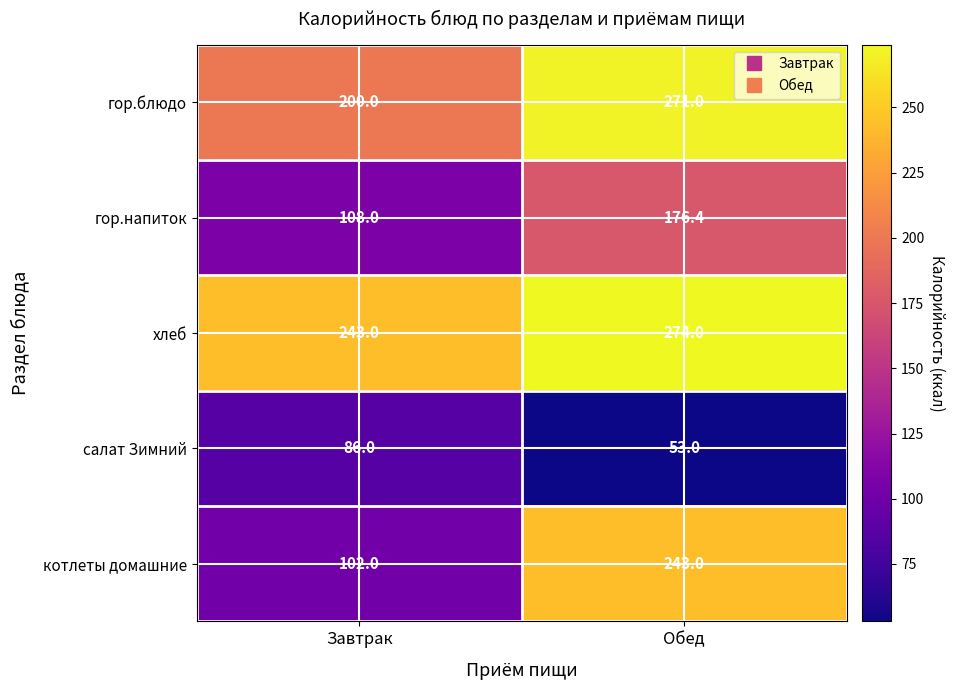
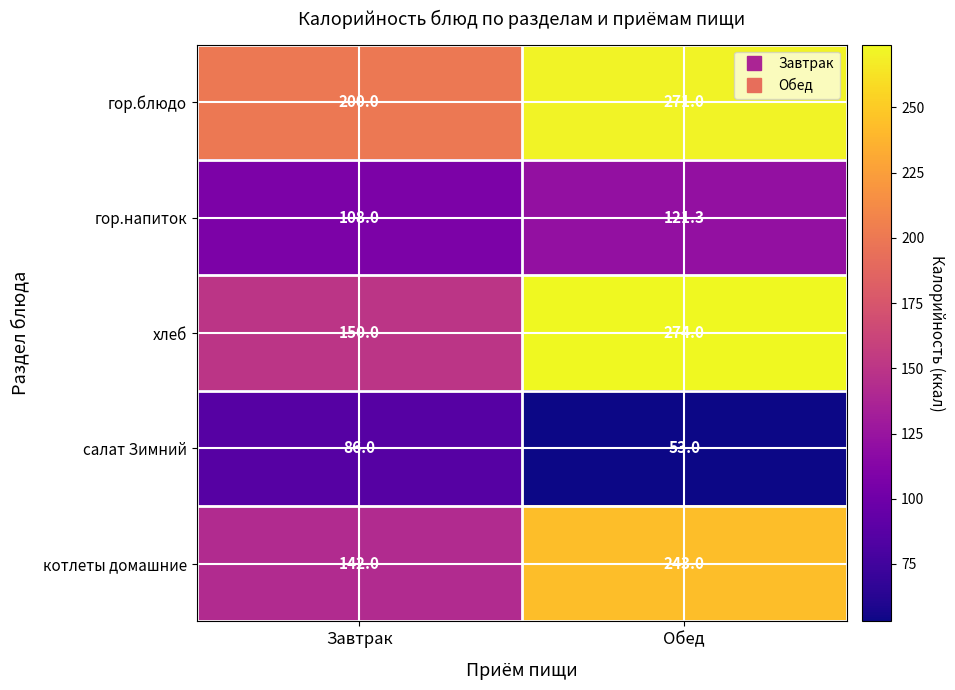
гор.напиток, Обед: 176.4 -> 121.3
хлеб, Завтрак: 243.0 -> 150.0
котлеты домашние, Завтрак: 102.0 -> 142.0
